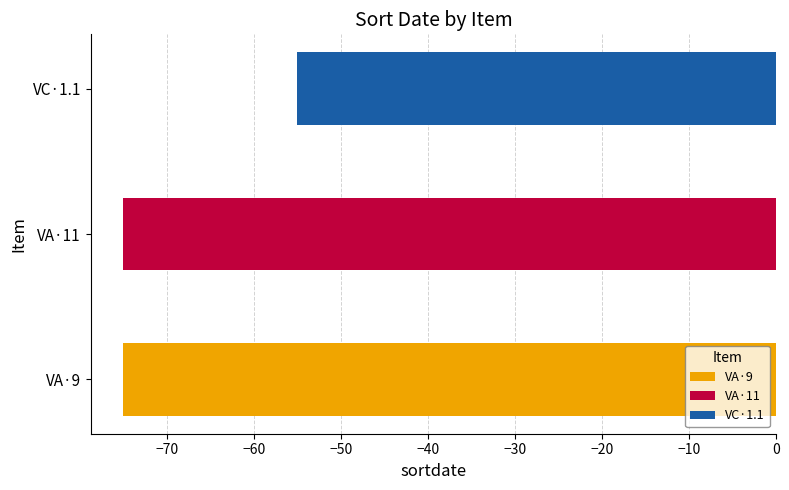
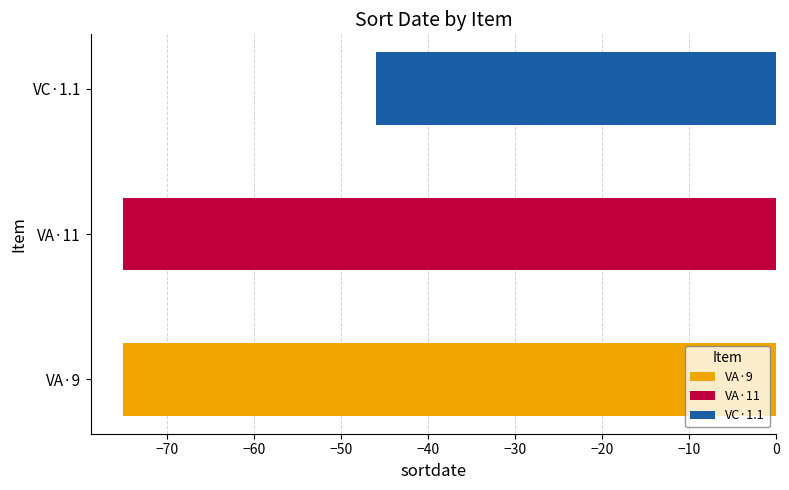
VC·1.1: -55 -> -46
